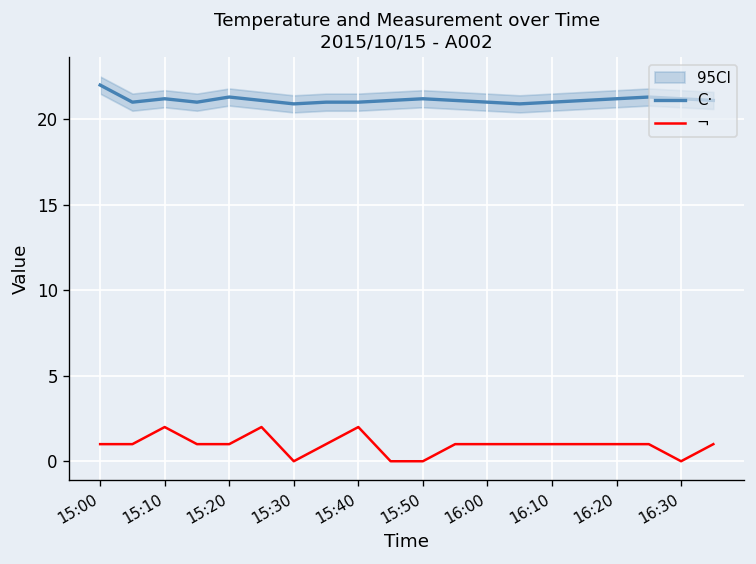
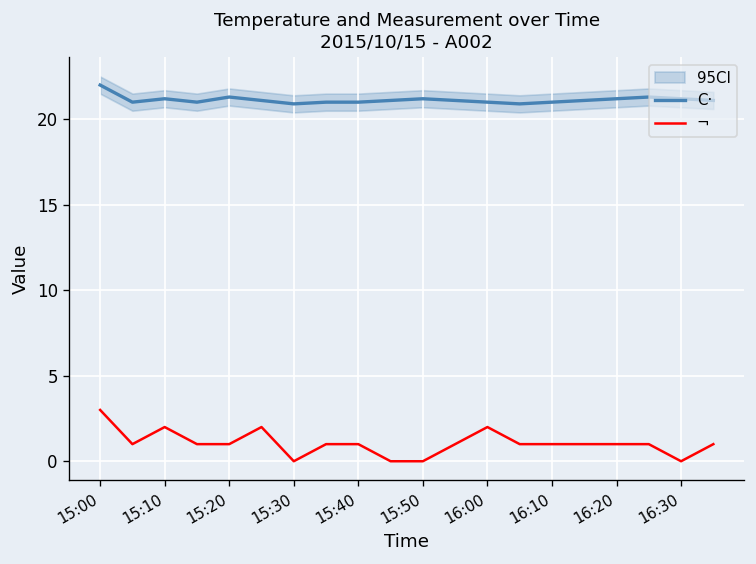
¬, 15:00: 1 -> 3
¬, 15:40: 2 -> 1
¬, 16:00: 1 -> 2
